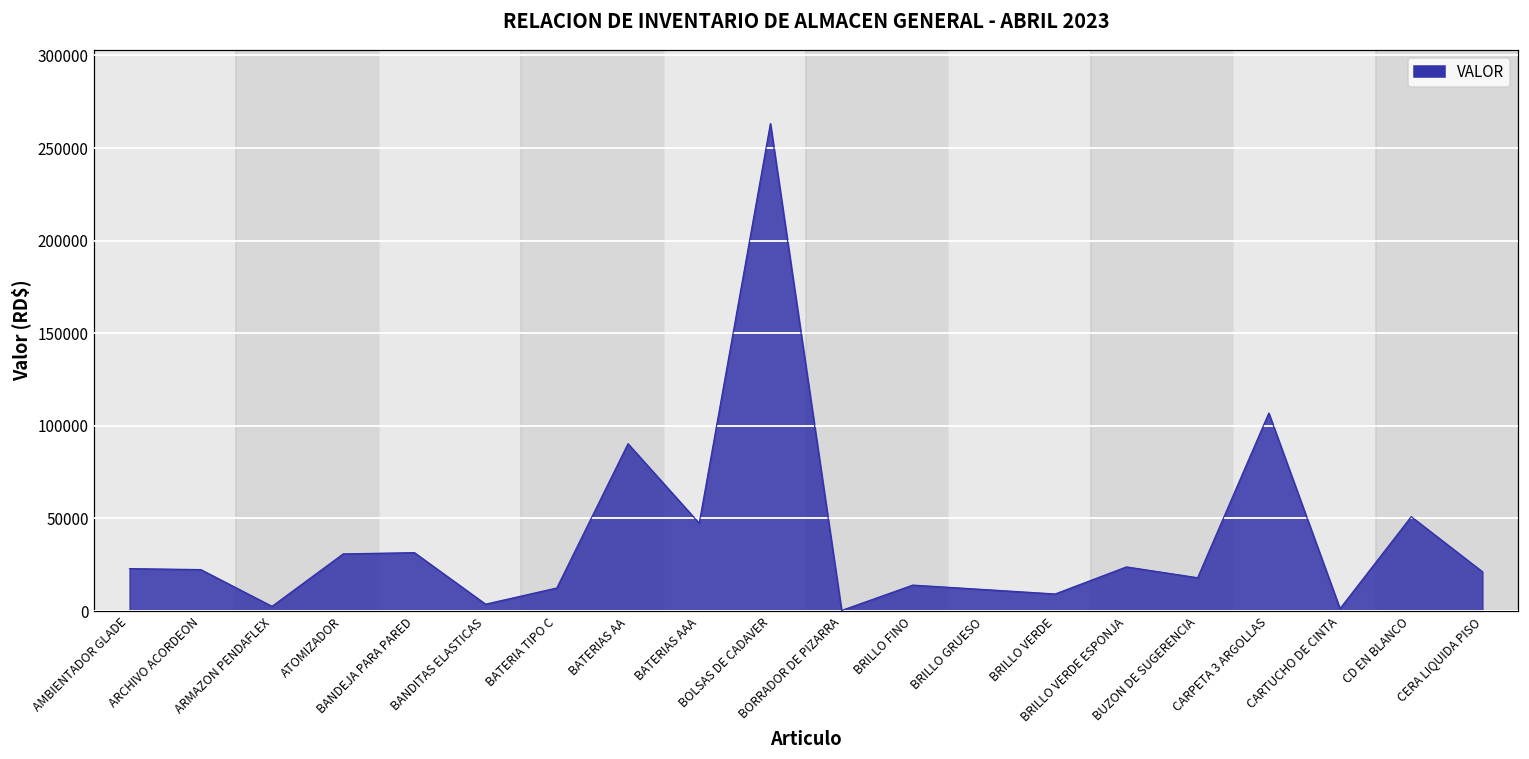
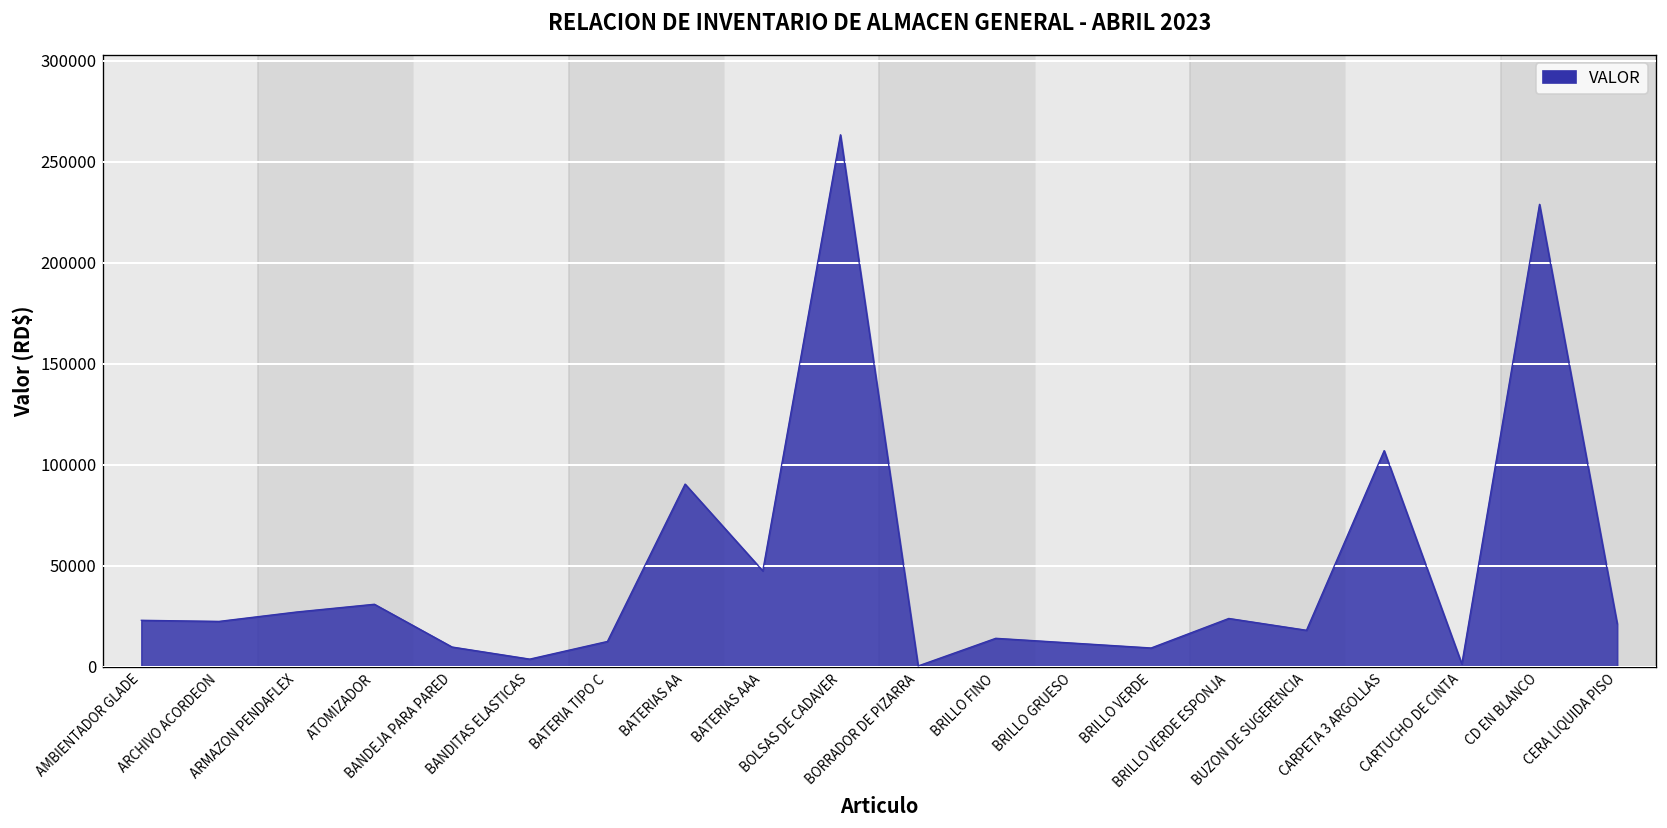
ARMAZON PENDAFLEX: 3000 -> 27000
BANDEJA PARA PARED: 32000 -> 10000
CD EN BLANCO: 51000 -> 229000
